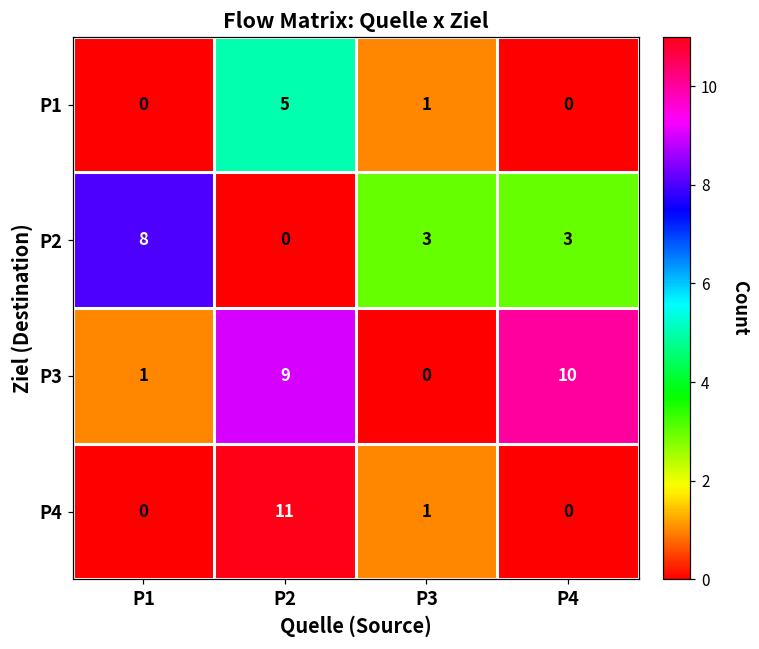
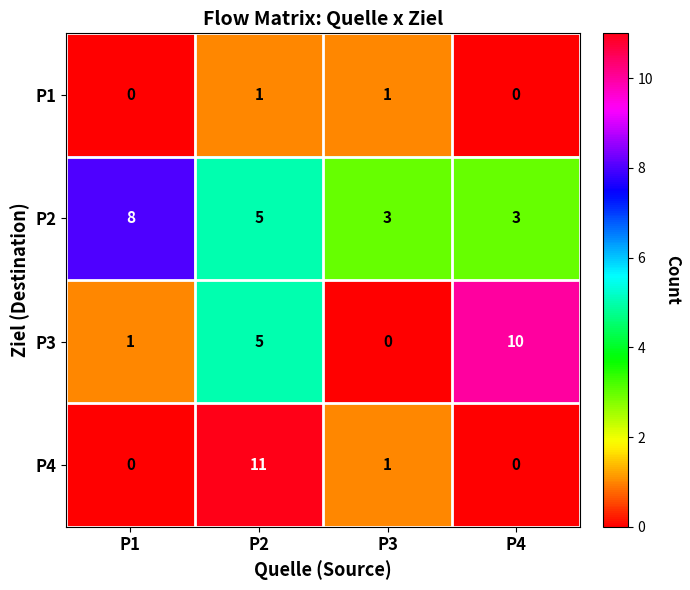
P1, P2: 5 -> 1
P2, P2: 0 -> 5
P3, P2: 9 -> 5
